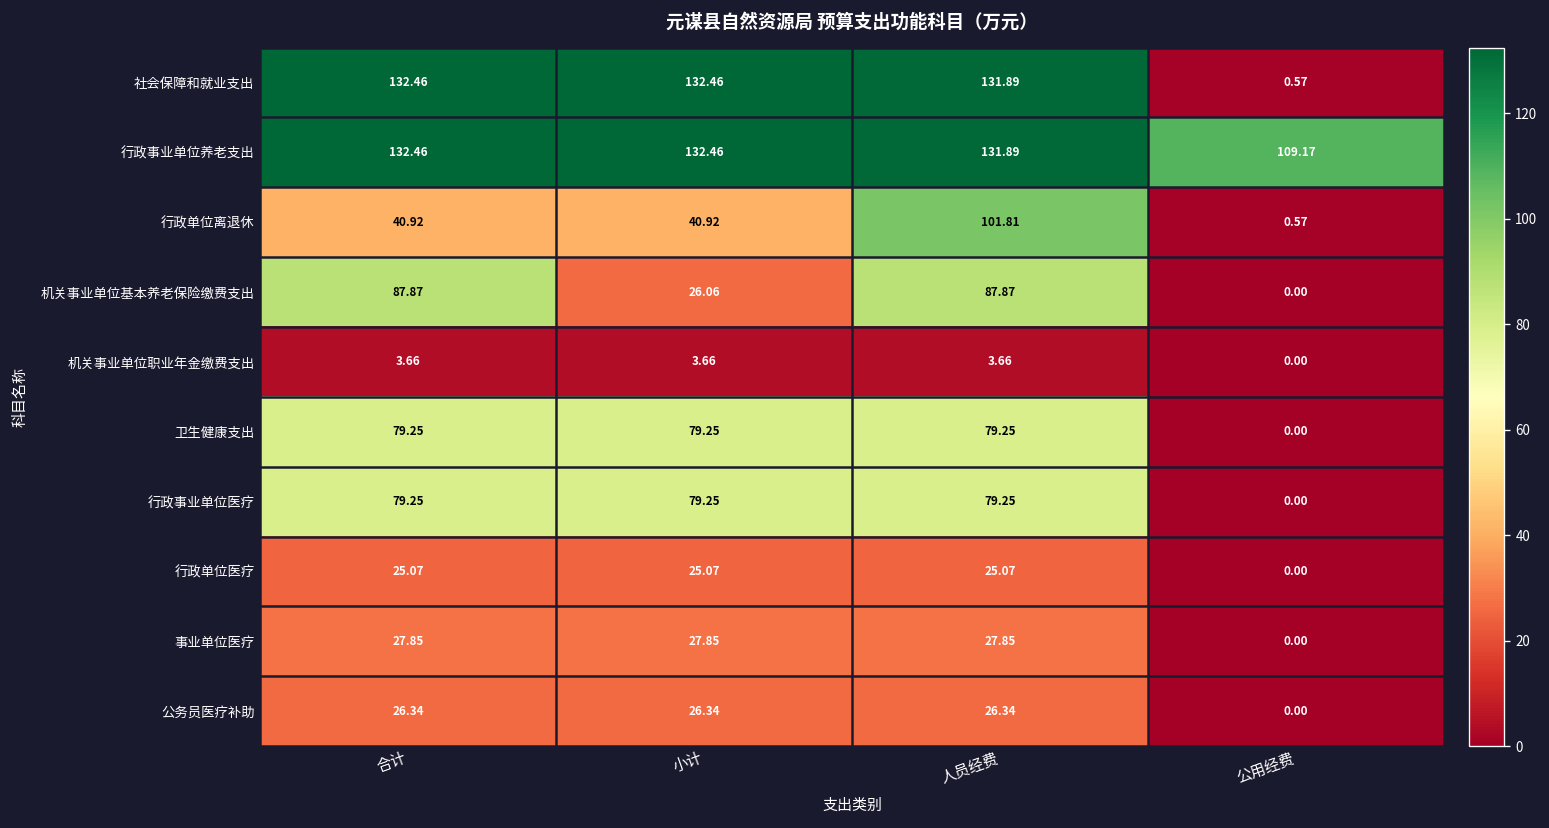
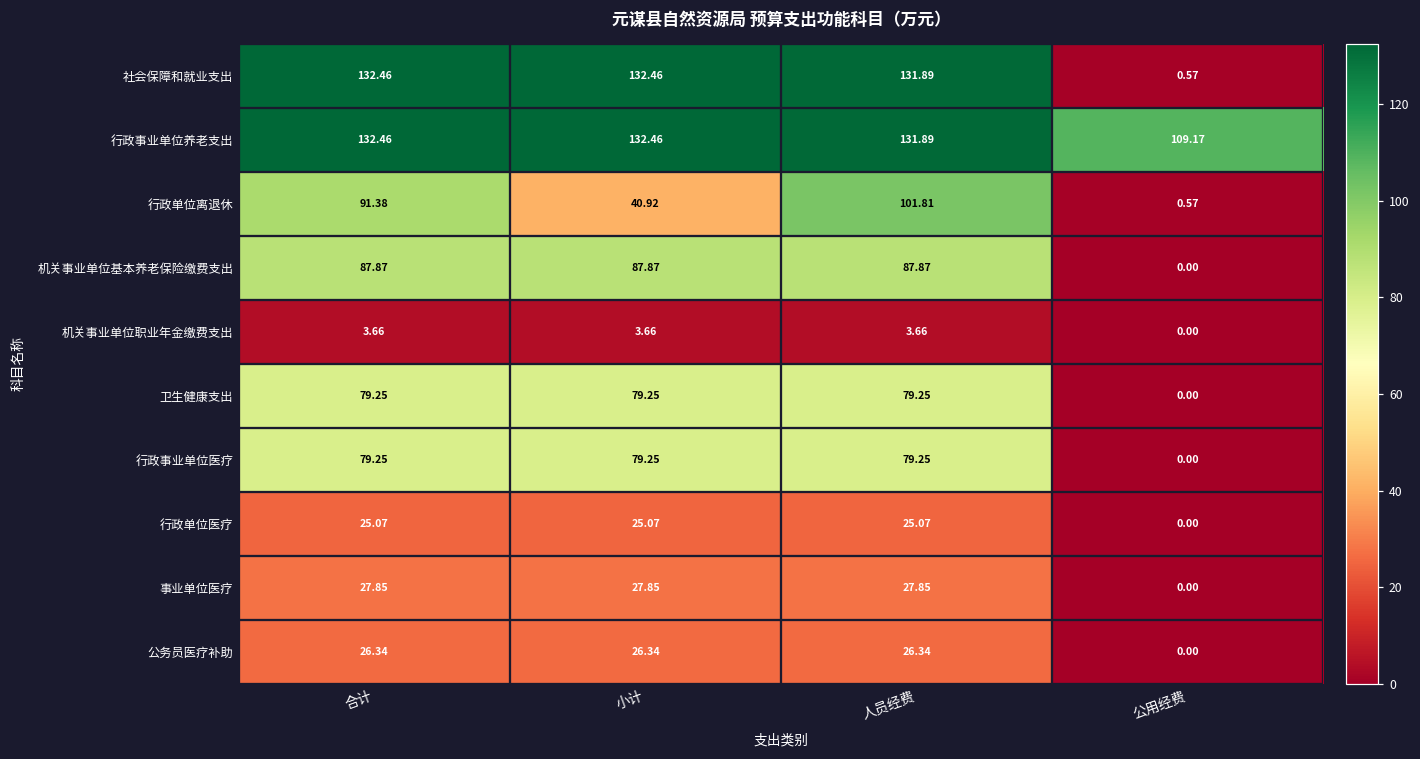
行政单位离退休, 合计: 40.92 -> 91.38
机关事业单位基本养老保险缴费支出, 小计: 26.06 -> 87.87
